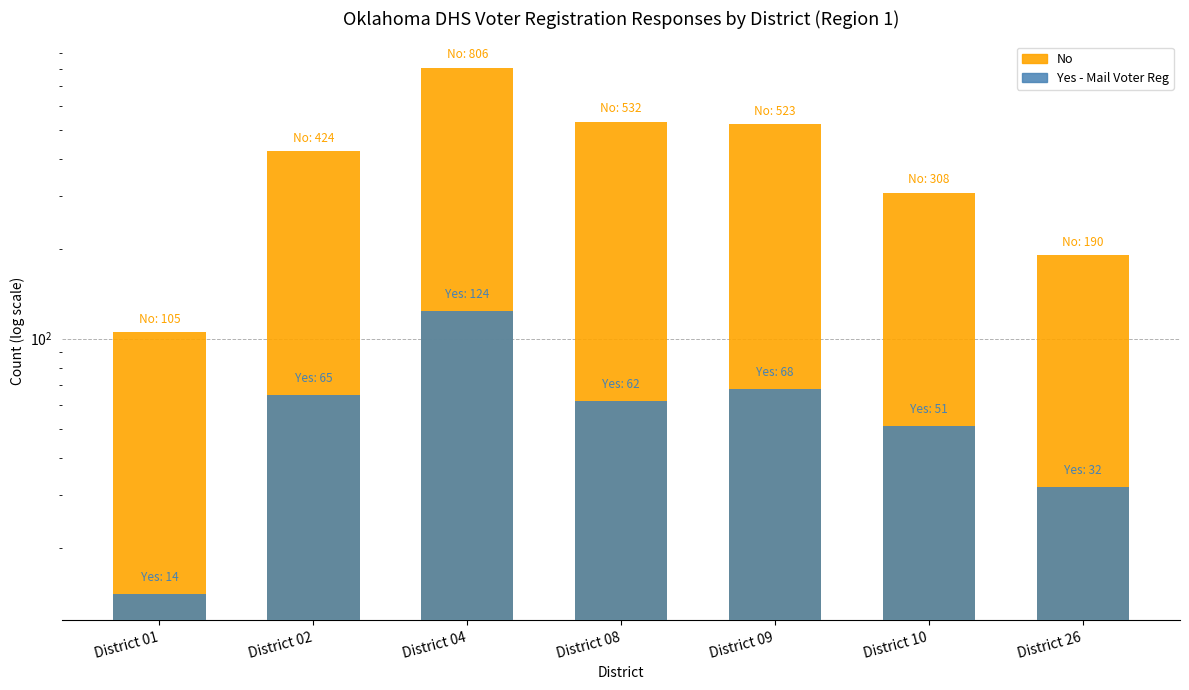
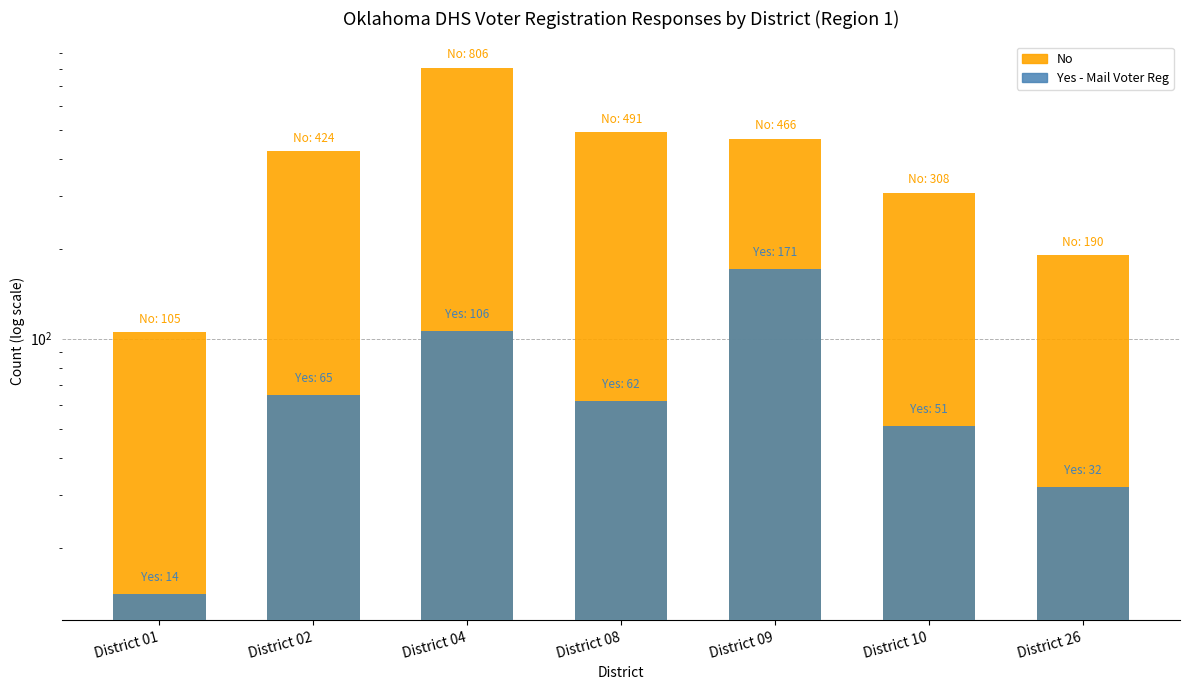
Yes - Mail Voter Reg, District 04: 124 -> 106
No, District 08: 532 -> 491
No, District 09: 523 -> 466
Yes - Mail Voter Reg, District 09: 68 -> 171
